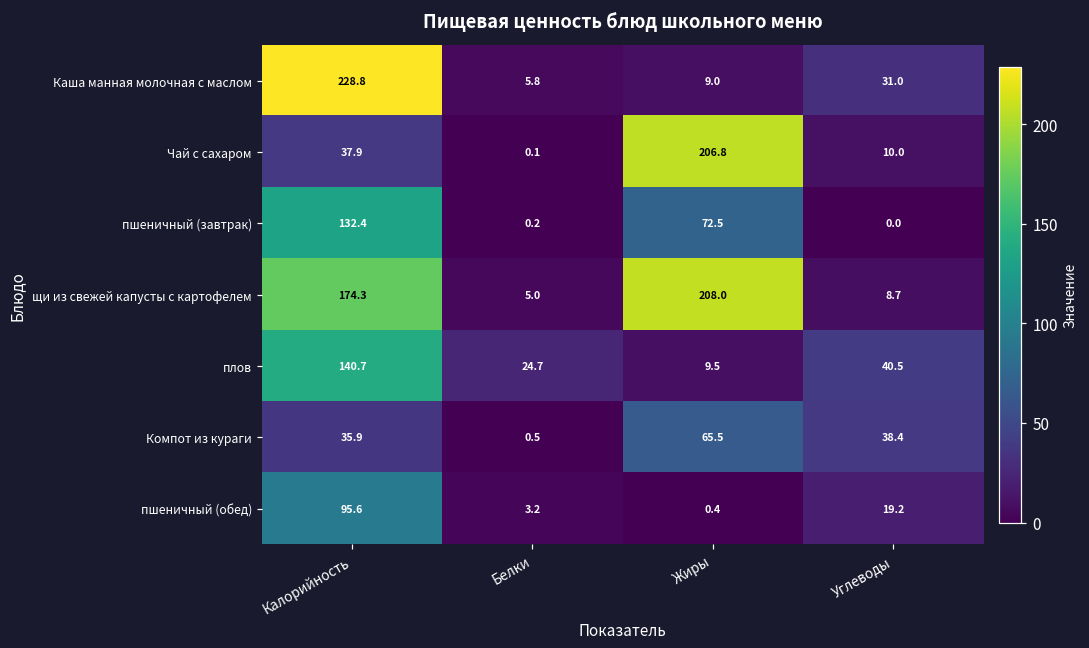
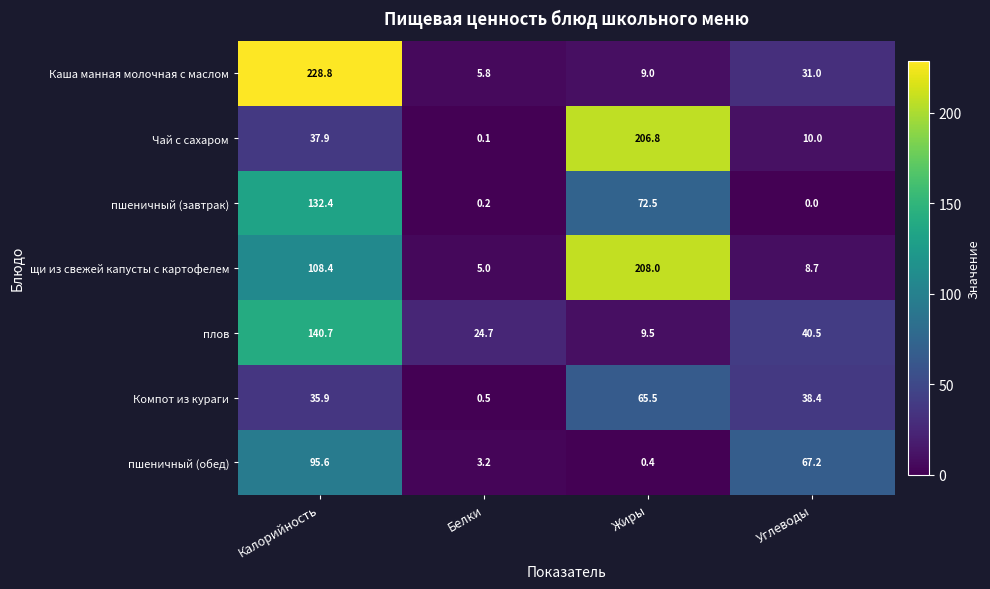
щи из свежей капусты с картофелем, Калорийность: 174.3 -> 108.4
пшеничный (обед), Углеводы: 19.2 -> 67.2
